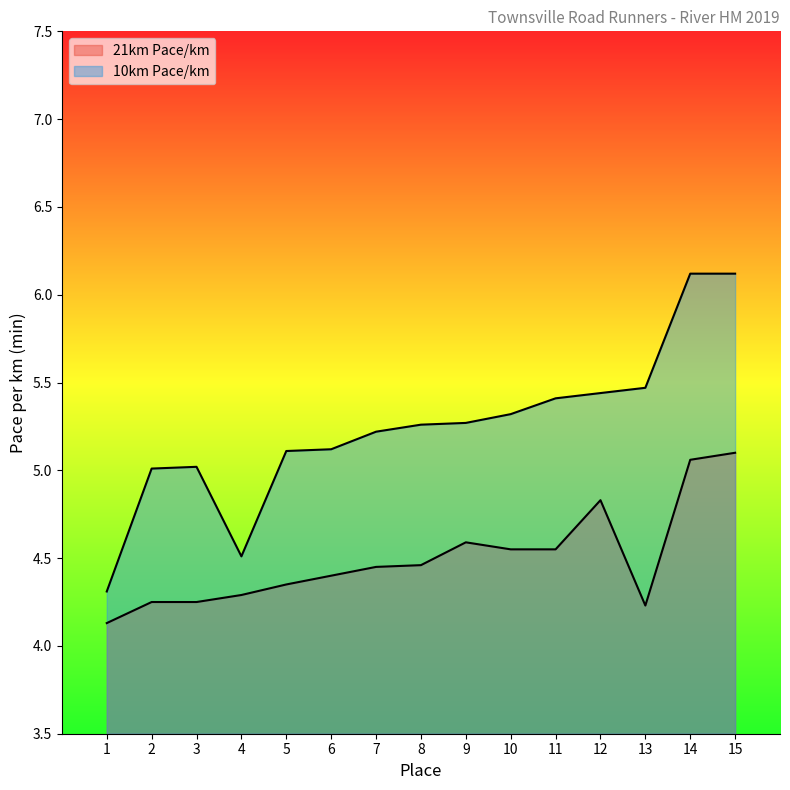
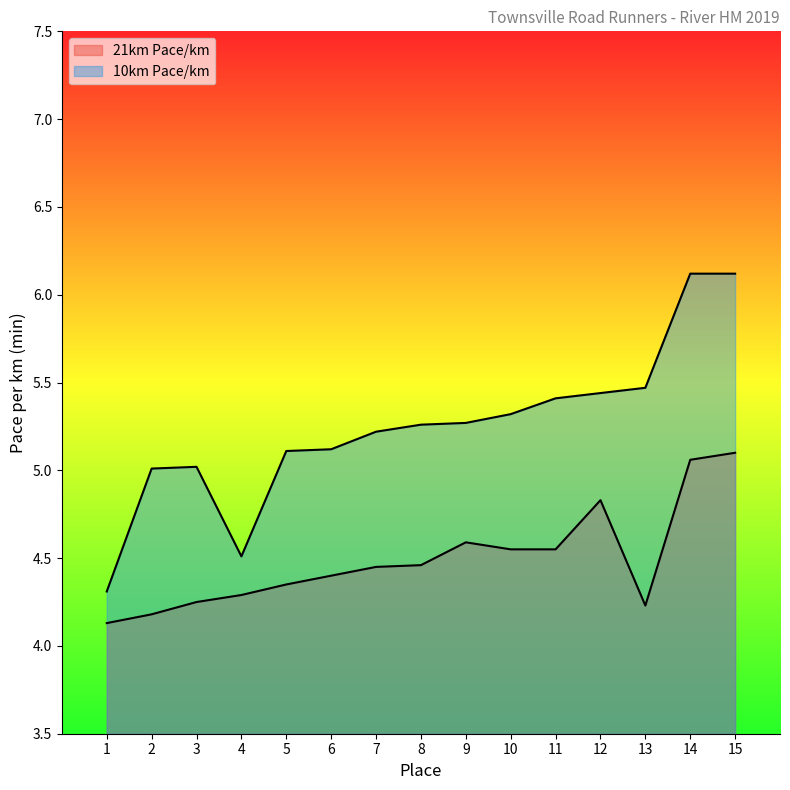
21km Pace/km, 2: 4.25 -> 4.18
